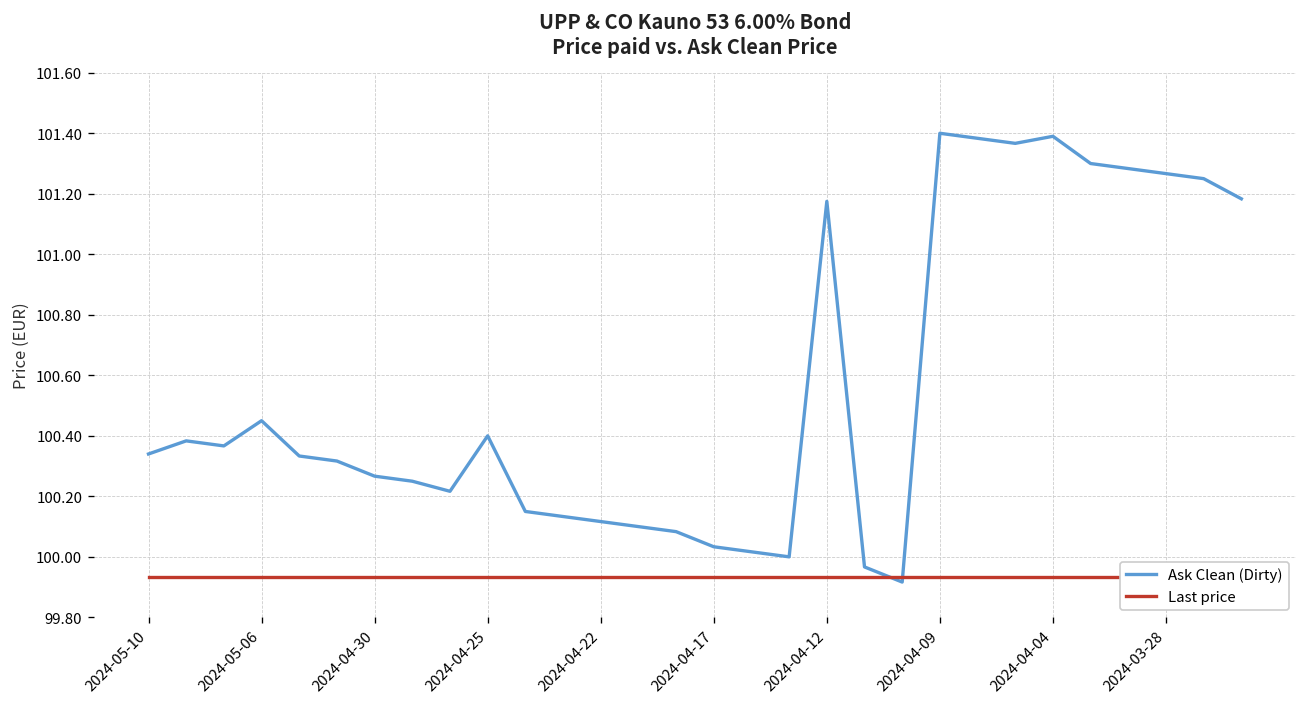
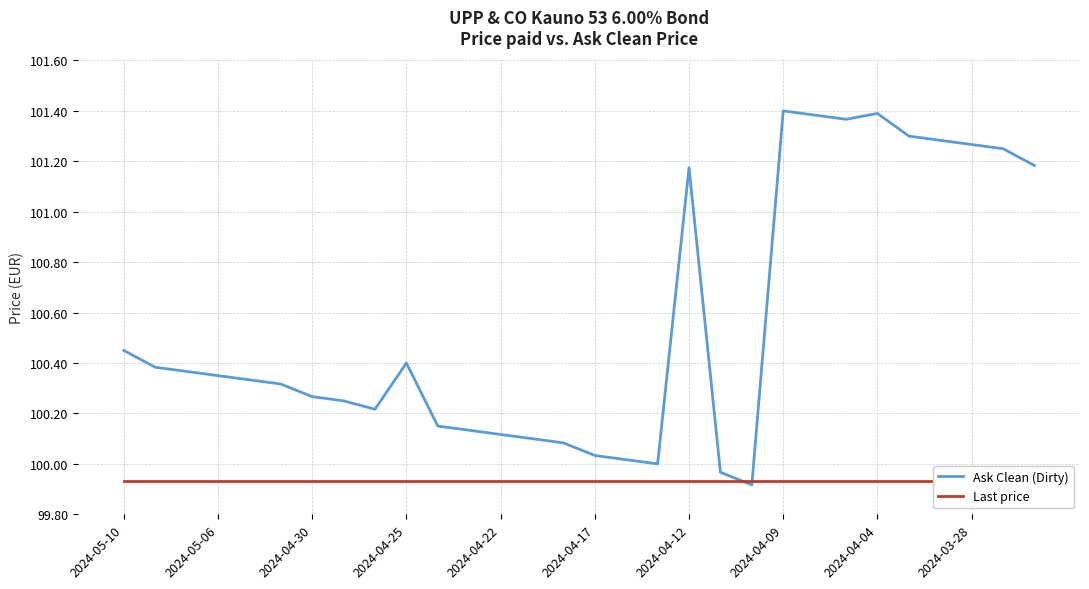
Ask Clean (Dirty), 2024-05-10: 100.34 -> 100.45
Ask Clean (Dirty), 2024-05-06: 100.45 -> 100.35
